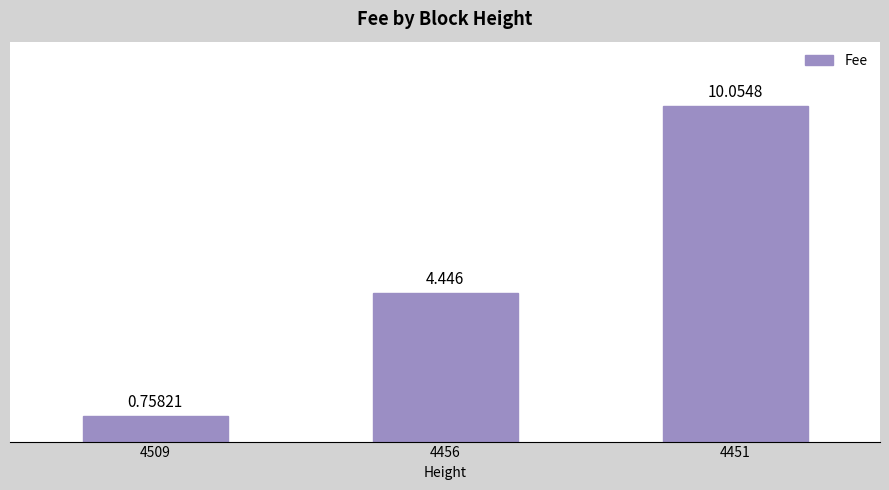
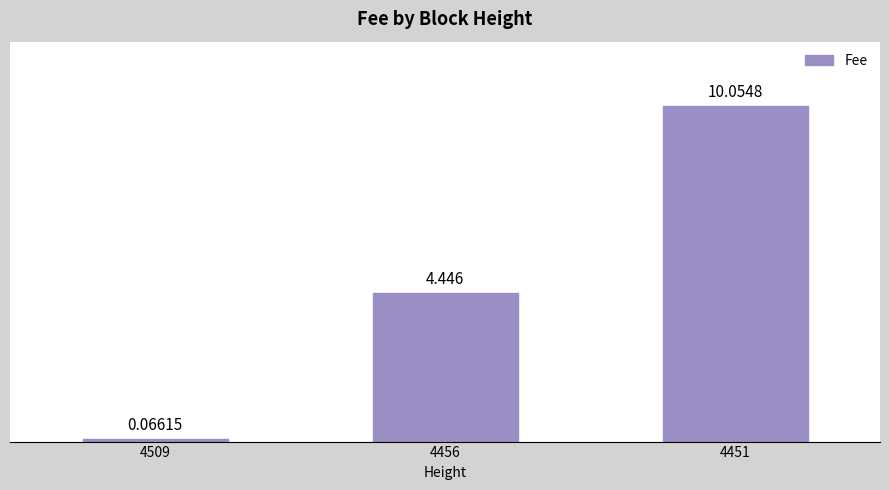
4509: 0.75821 -> 0.06615
